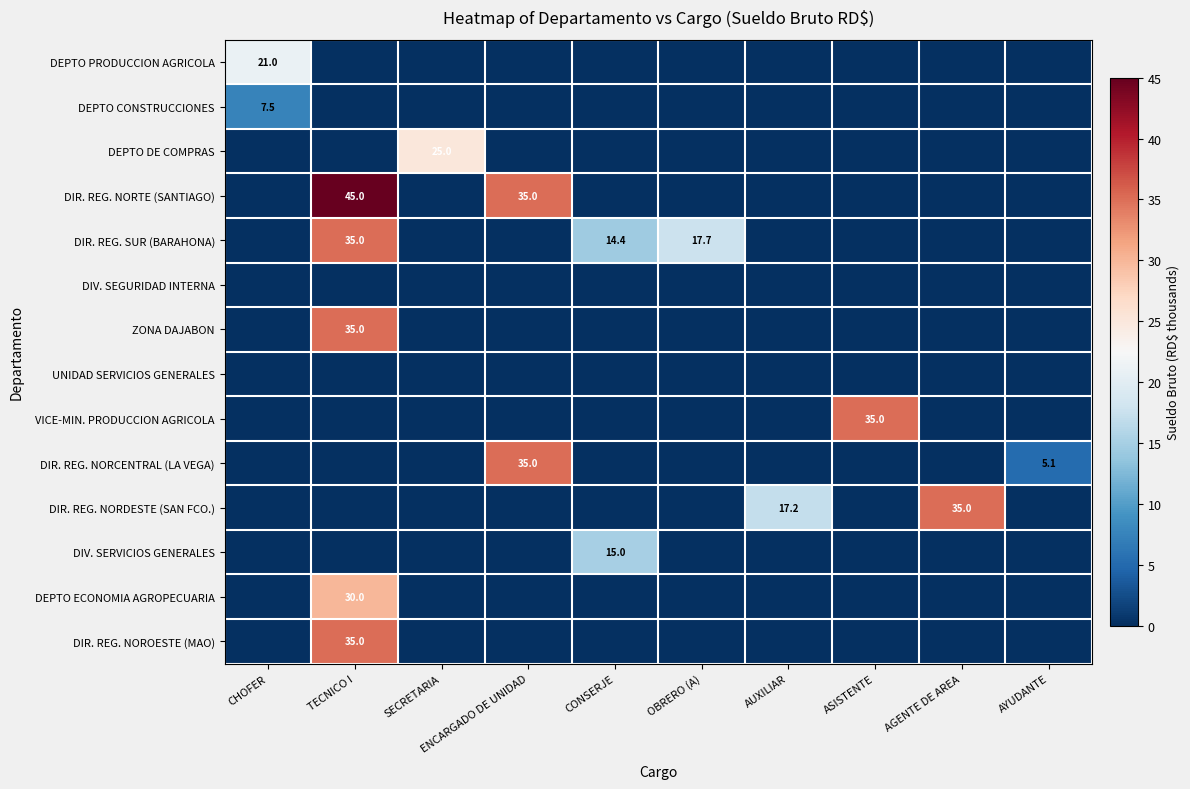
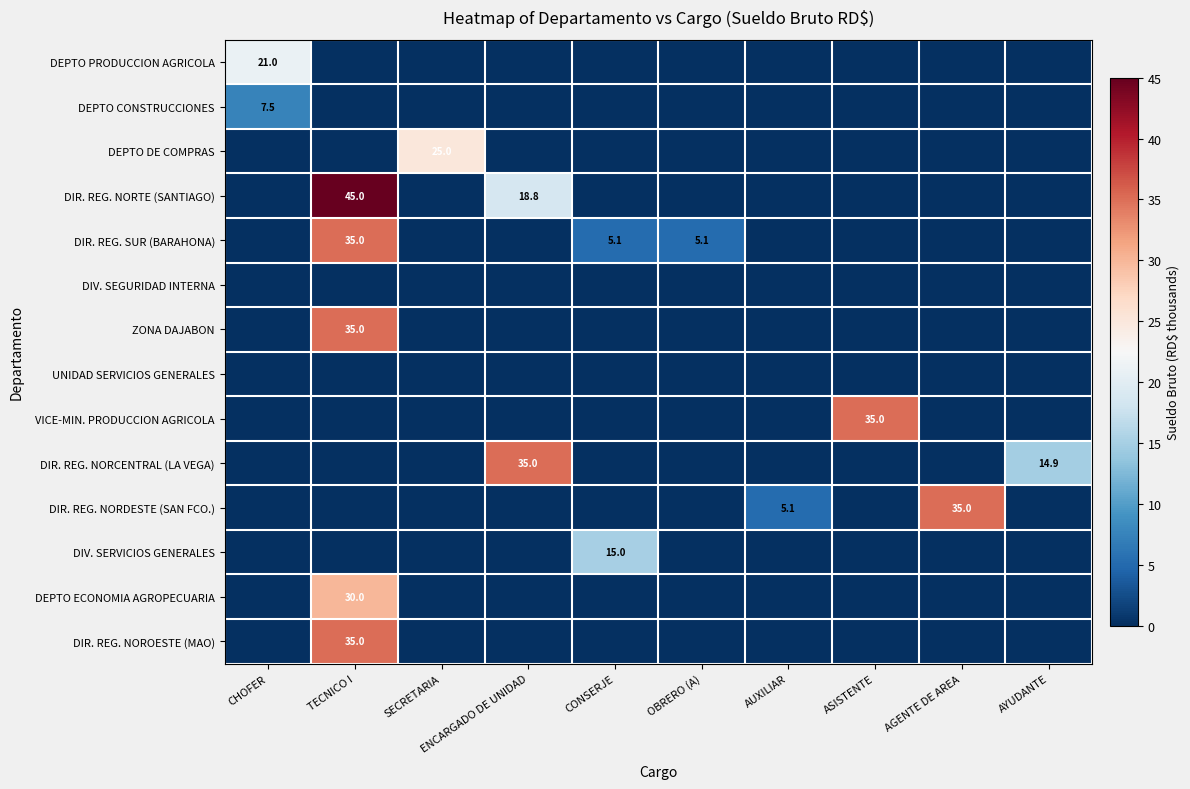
DIR. REG. NORTE (SANTIAGO), ENCARGADO DE UNIDAD: 35.0 -> 18.8
DIR. REG. SUR (BARAHONA), CONSERJE: 14.4 -> 5.1
DIR. REG. SUR (BARAHONA), OBRERO (A): 17.7 -> 5.1
DIR. REG. NORCENTRAL (LA VEGA), AYUDANTE: 5.1 -> 14.9
DIR. REG. NORDESTE (SAN FCO.), AUXILIAR: 17.2 -> 5.1
